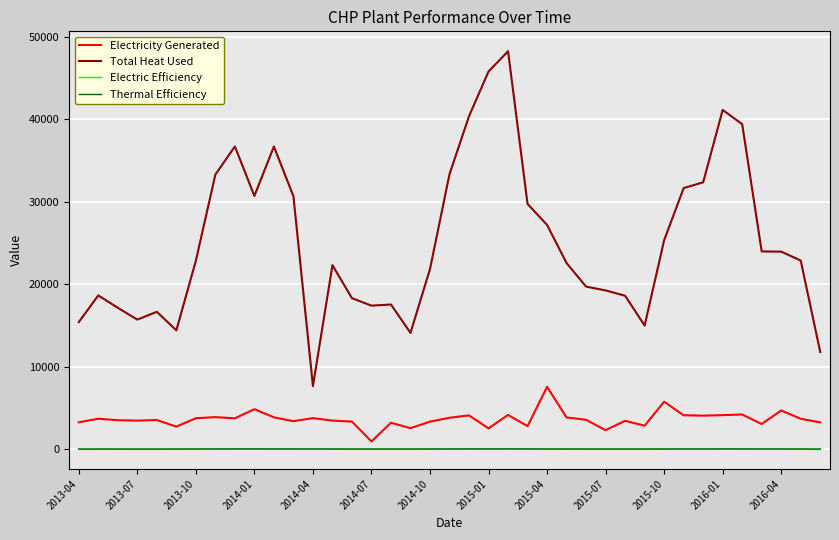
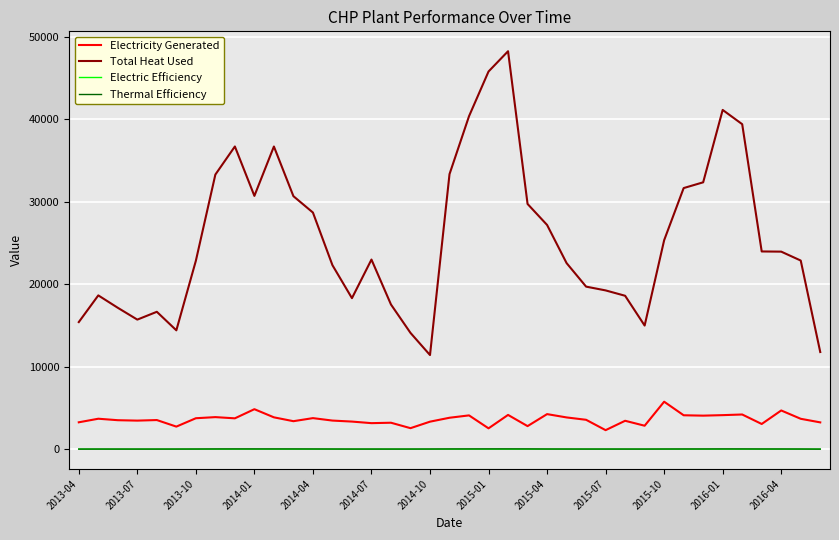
Total Heat Used, 2014-04: 8000 -> 29000
Electricity Generated, 2014-07: 1000 -> 3000
Total Heat Used, 2014-07: 17000 -> 23000
Total Heat Used, 2014-10: 22000 -> 11000
Electricity Generated, 2015-04: 8000 -> 4000
